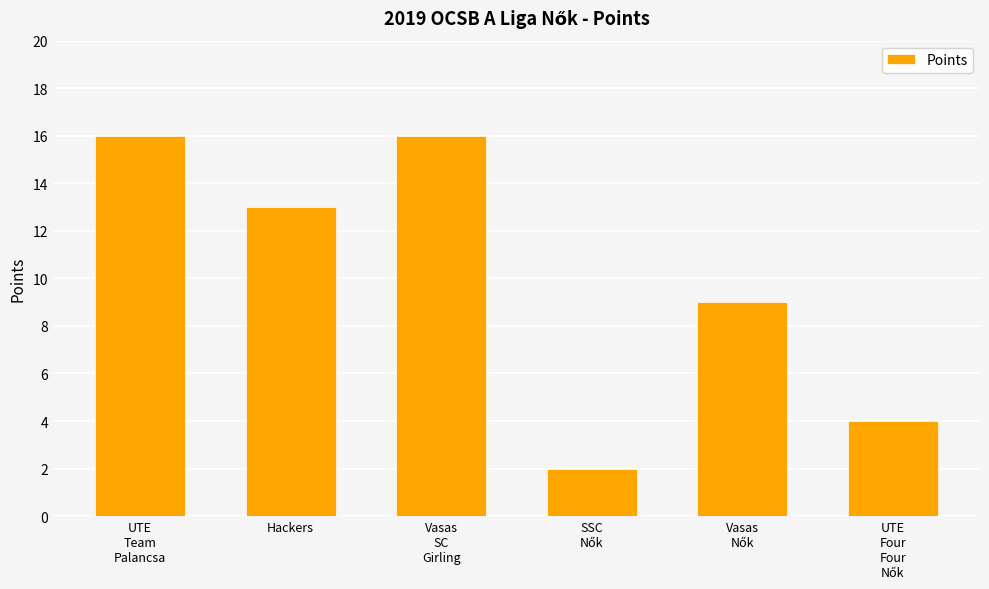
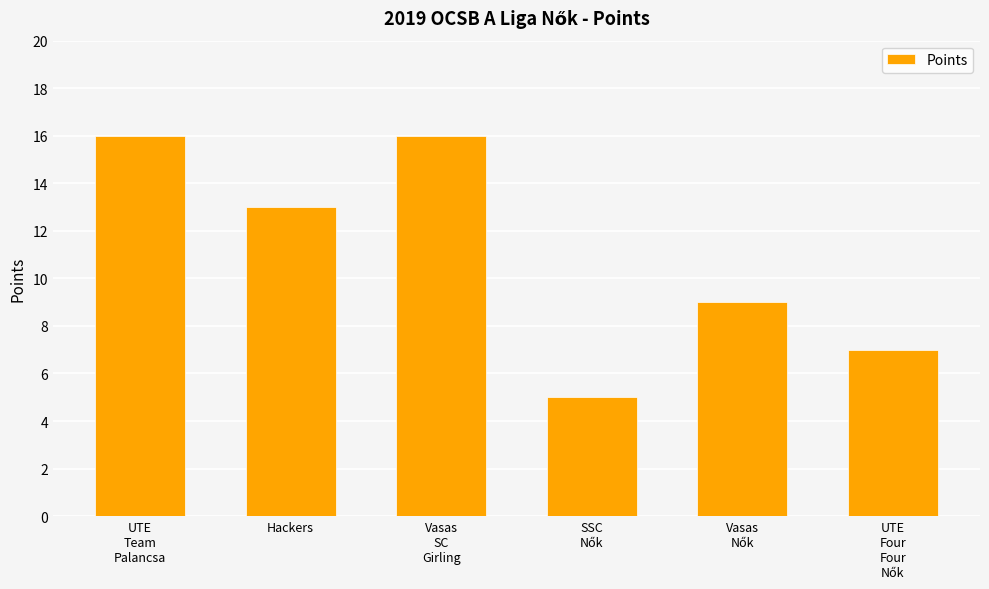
SSC Nők: 2 -> 5
UTE Four Four Nők: 4 -> 7
